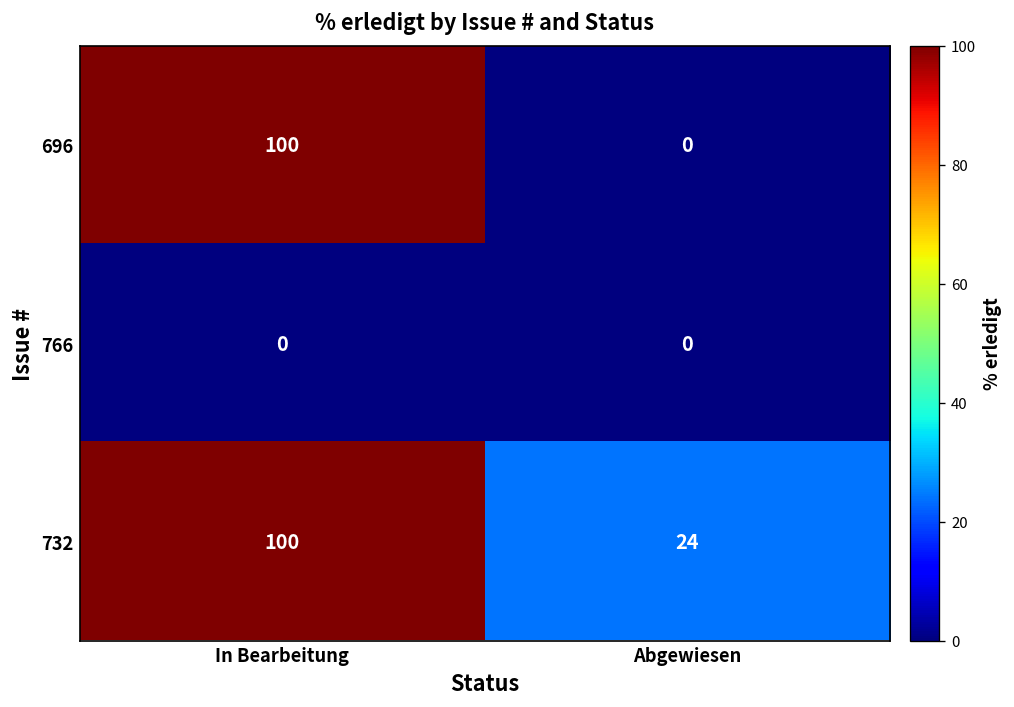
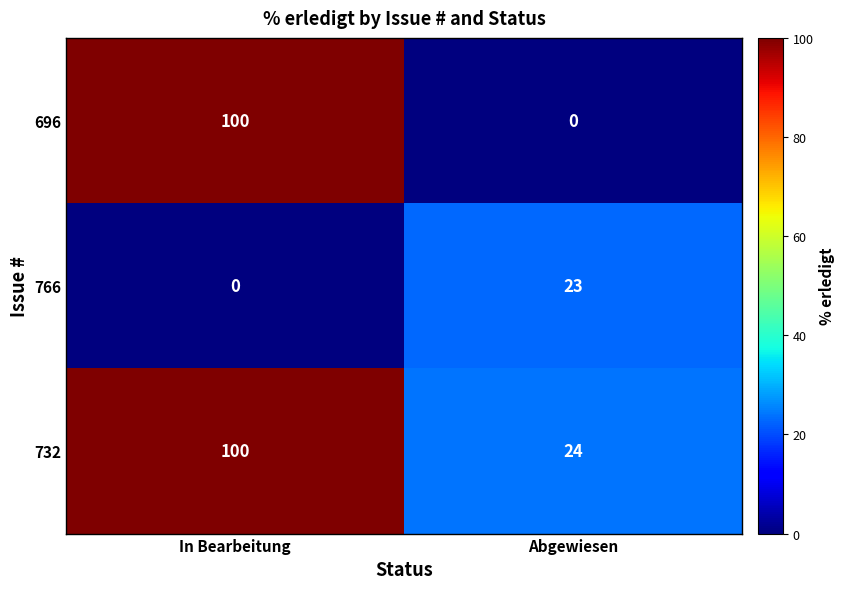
766, Abgewiesen: 0 -> 23
